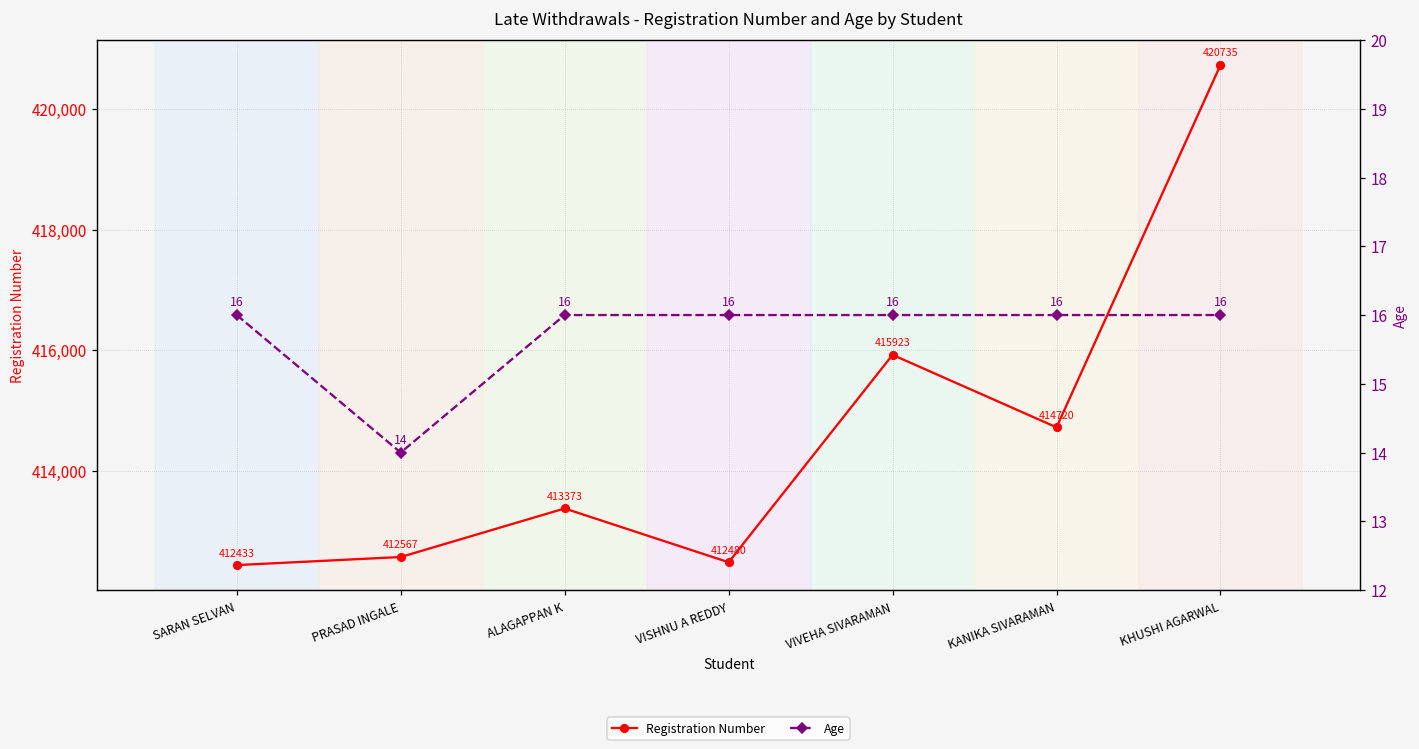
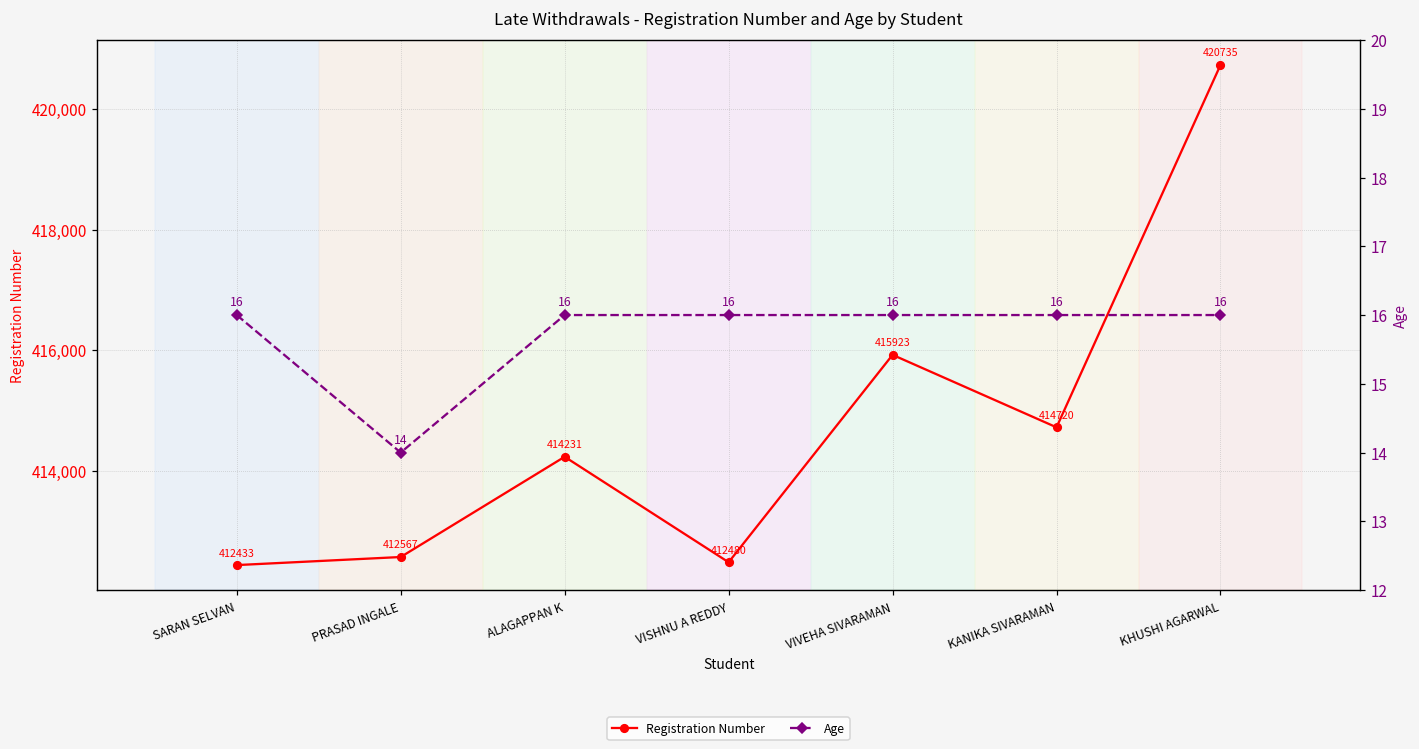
Registration Number, ALAGAPPAN K: 413373 -> 414231
